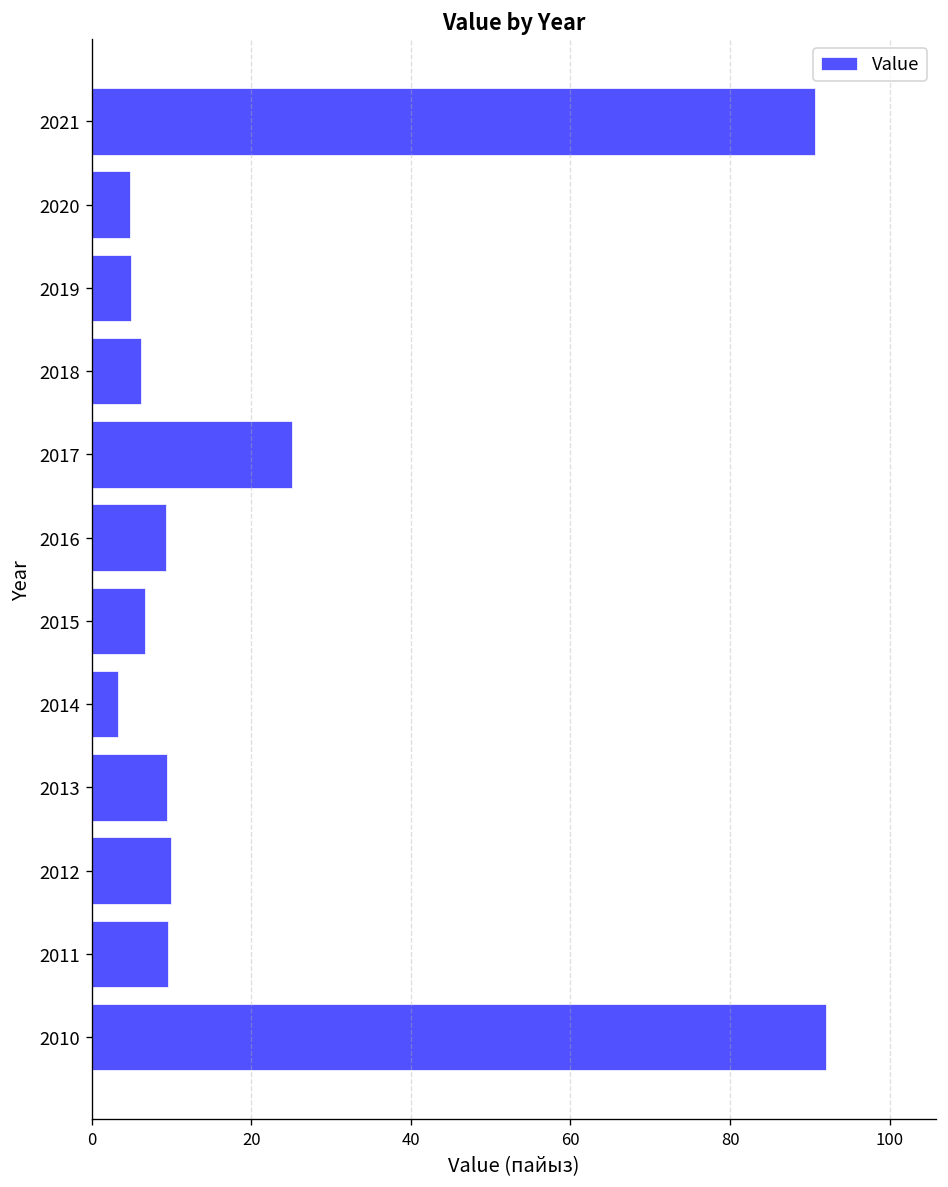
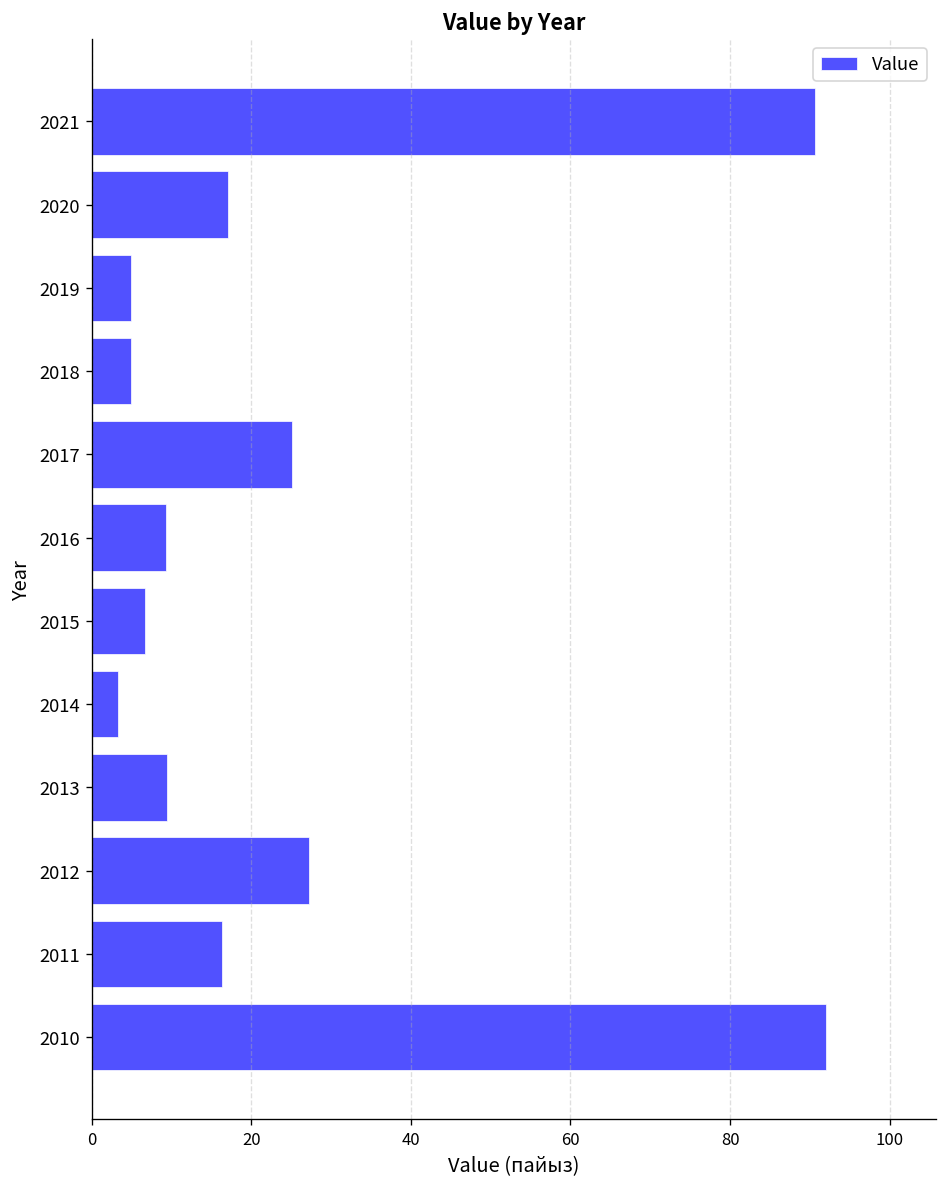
2020: 5 -> 17
2018: 6 -> 5
2012: 10 -> 27
2011: 10 -> 16
